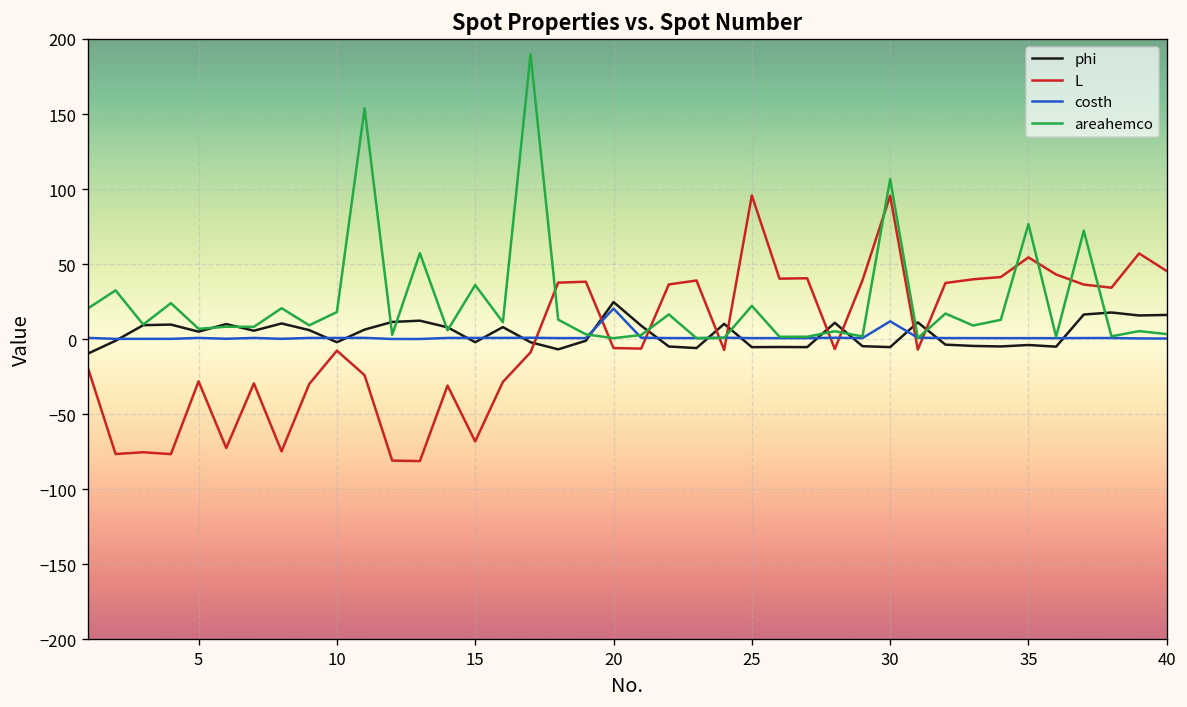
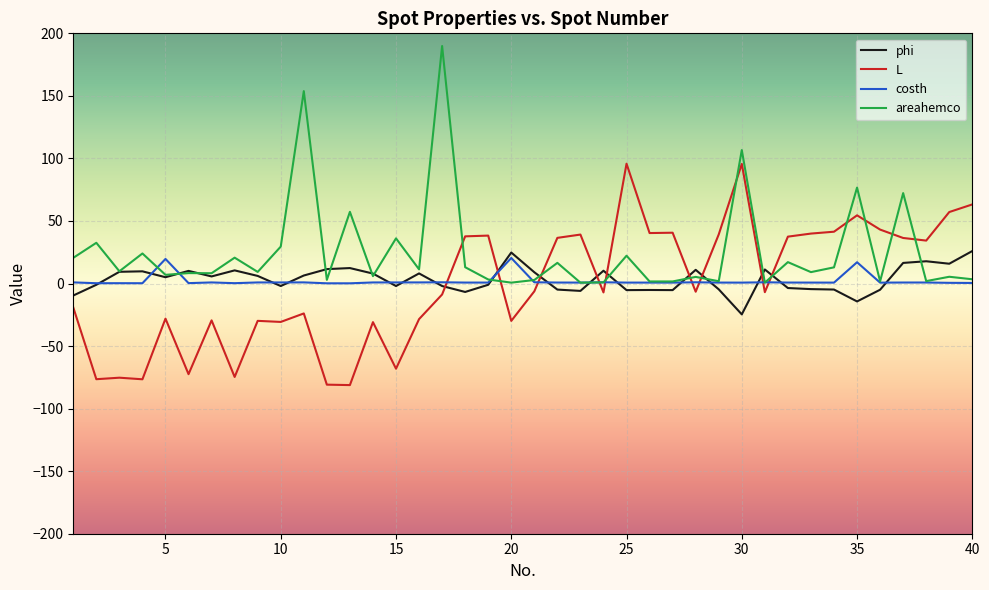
costh, 5: 1 -> 20
L, 10: -8 -> -31
areahemco, 10: 18 -> 30
L, 20: -6 -> -30
phi, 30: -5 -> -25
costh, 30: 12 -> 1
phi, 35: -4 -> -14
costh, 35: 1 -> 17
phi, 40: 16 -> 26
L, 40: 45 -> 63
